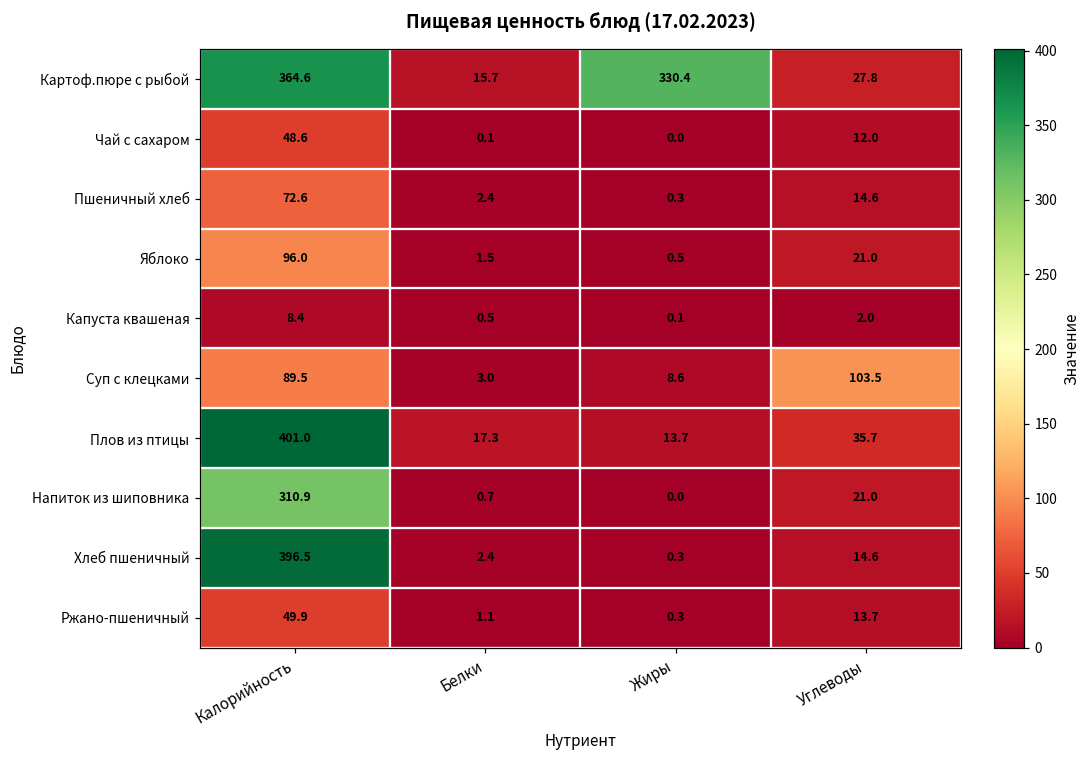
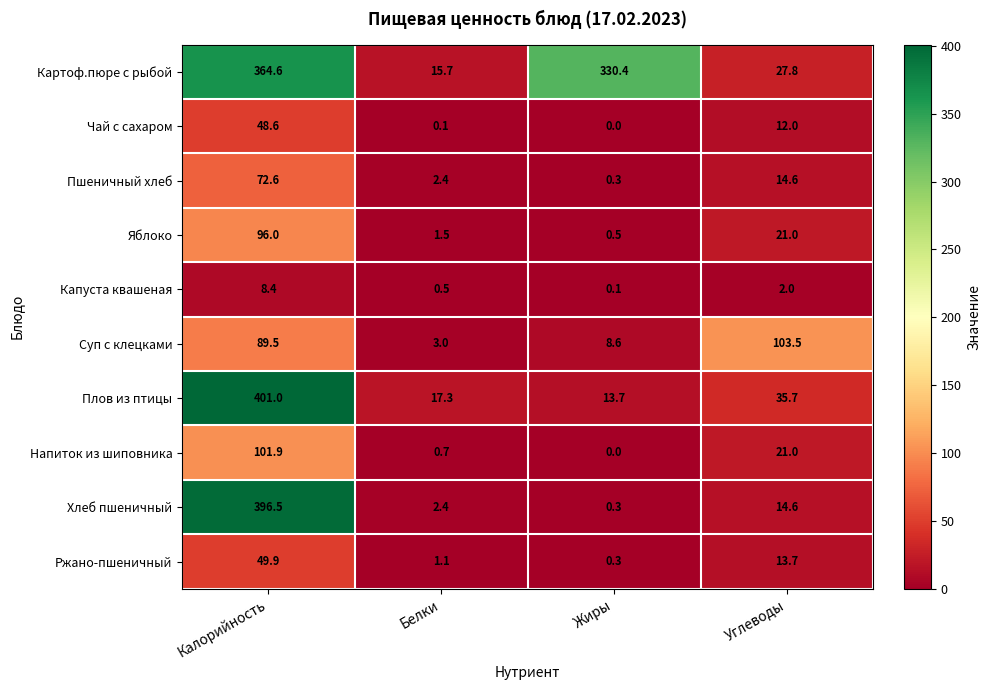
Напиток из шиповника, Калорийность: 310.9 -> 101.9
